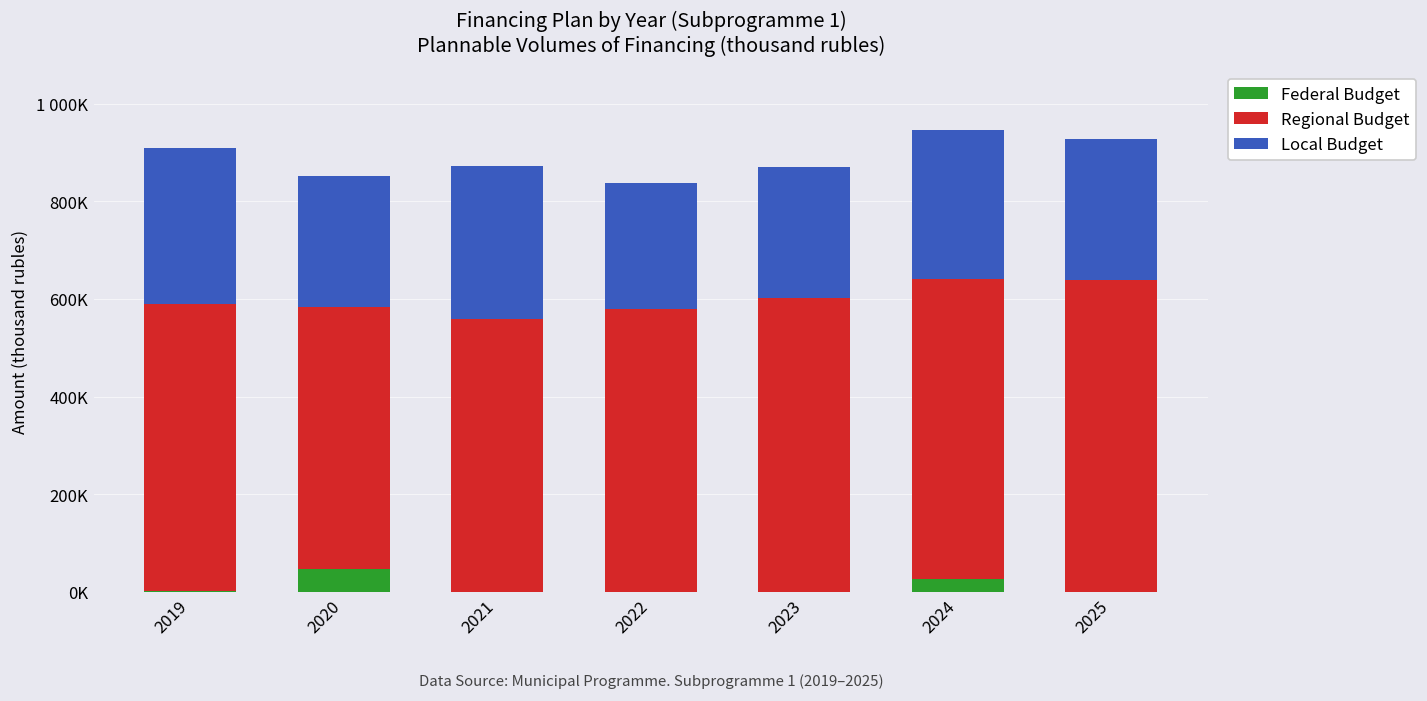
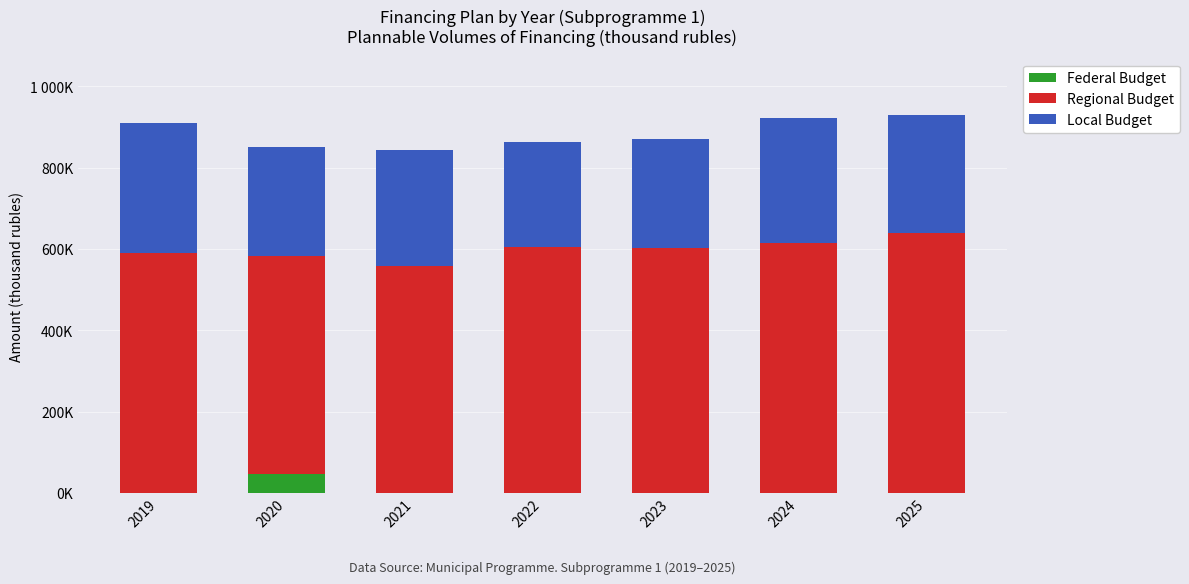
Local Budget, 2021: 310000 -> 280000
Regional Budget, 2022: 580000 -> 610000
Federal Budget, 2024: 30000 -> 0
